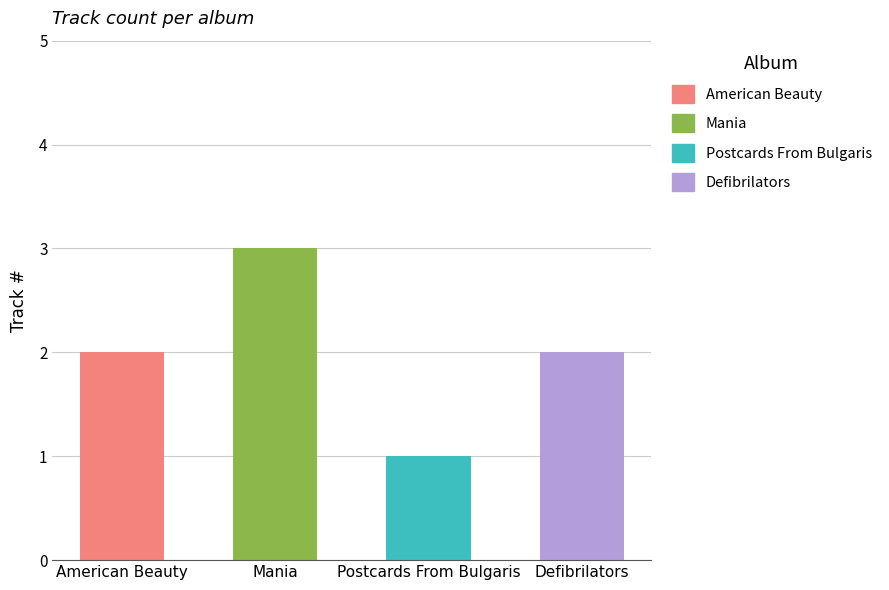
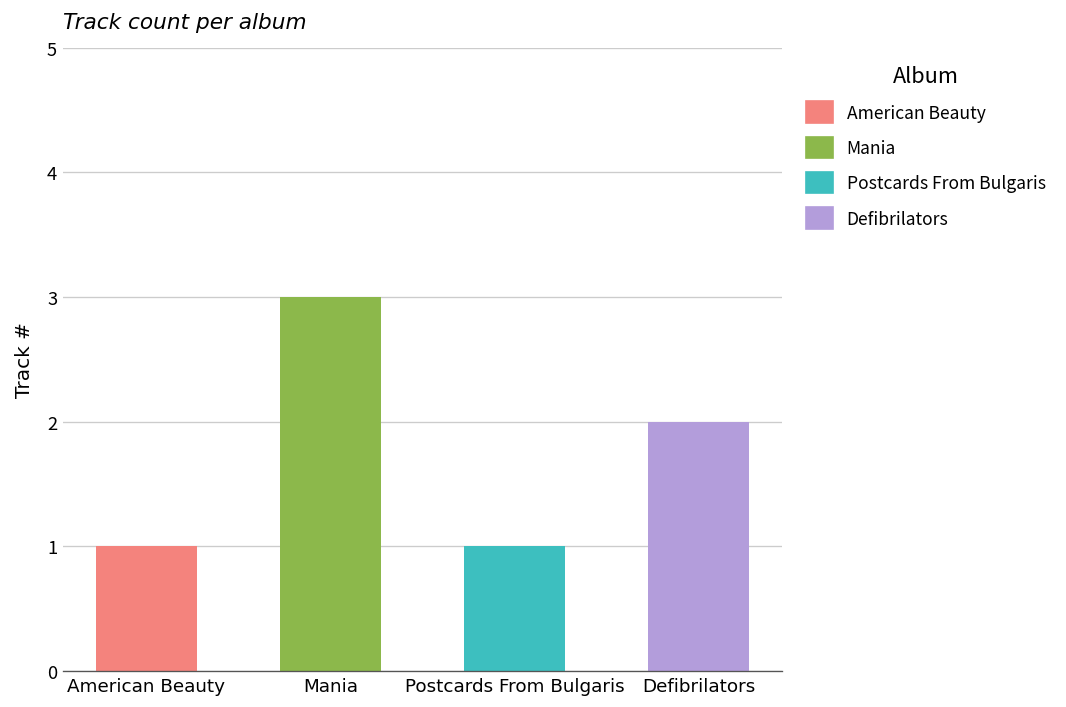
American Beauty: 2 -> 1
